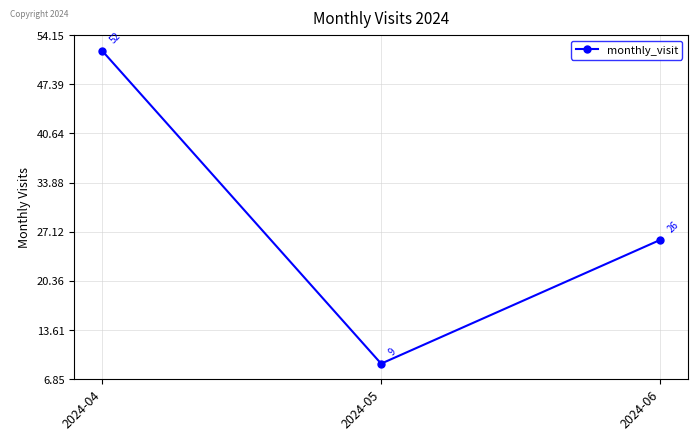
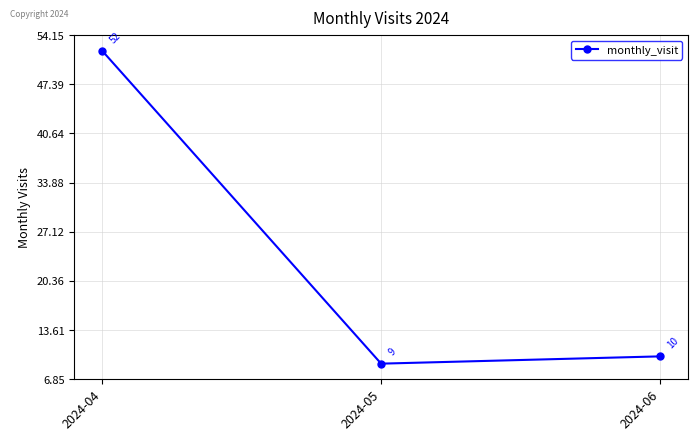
2024-06: 26 -> 10
